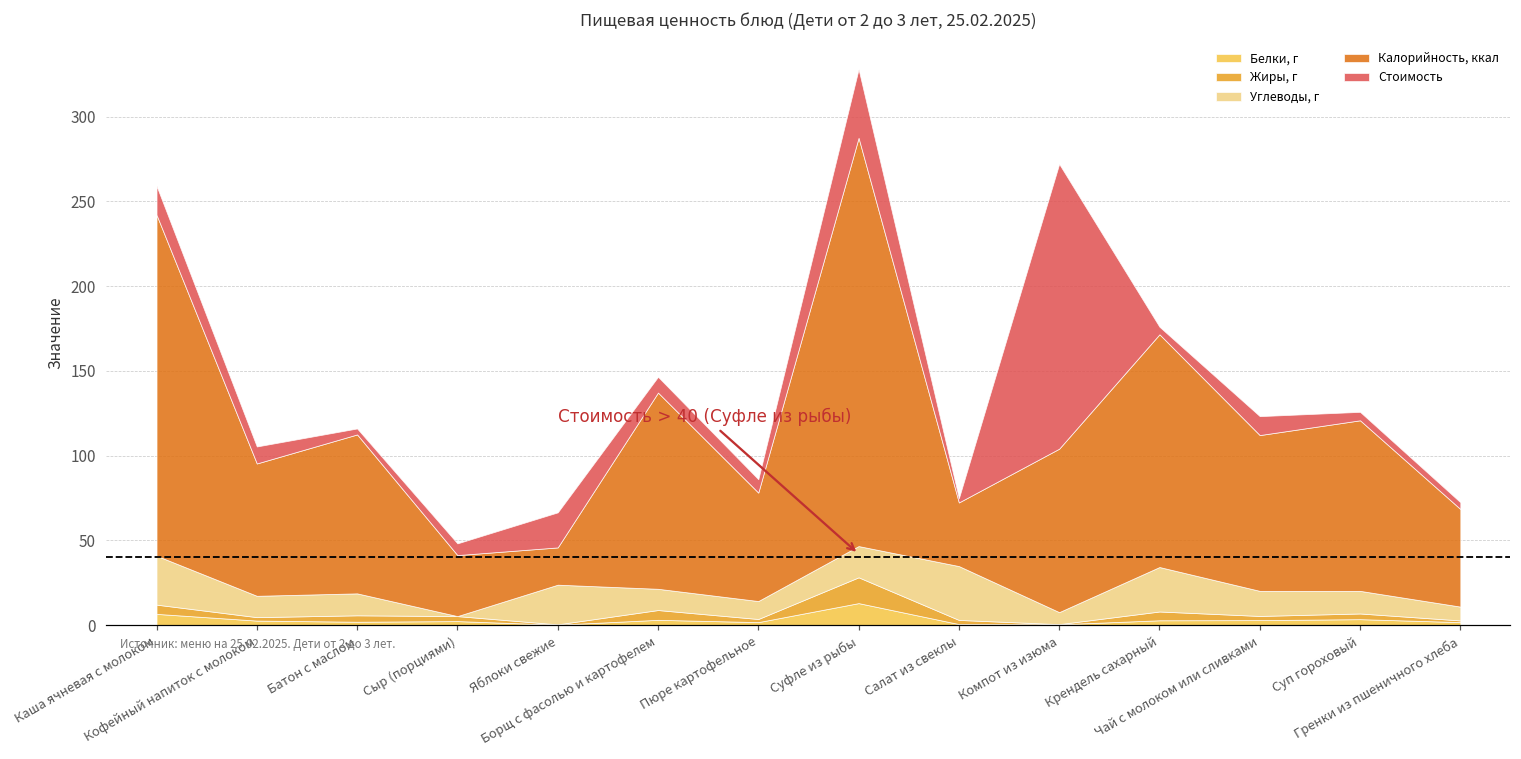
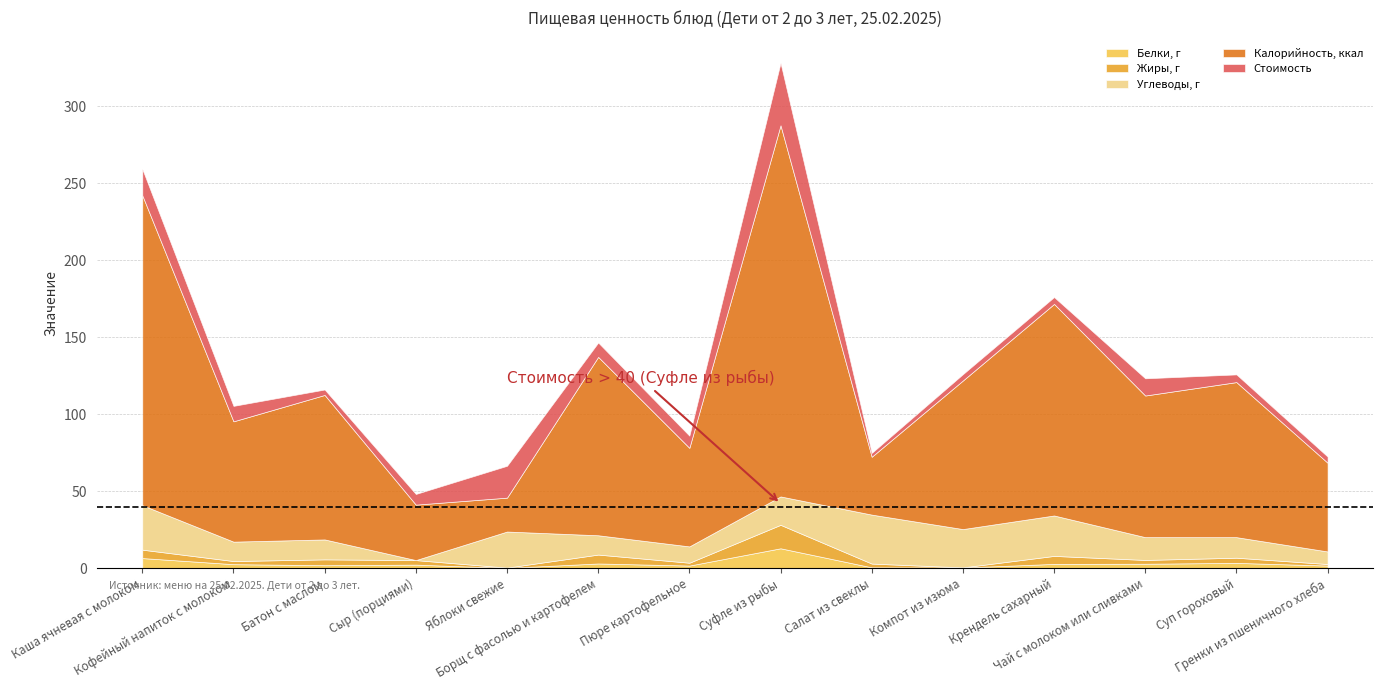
Углеводы, г, Компот из изюма: 7 -> 25
Стоимость, Компот из изюма: 168 -> 4
